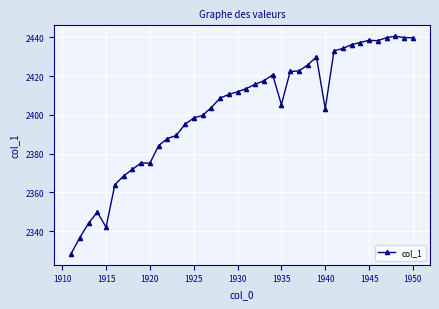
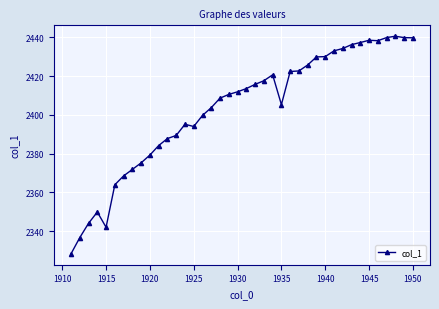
1920: 2375 -> 2379
1925: 2398 -> 2394
1940: 2403 -> 2430
